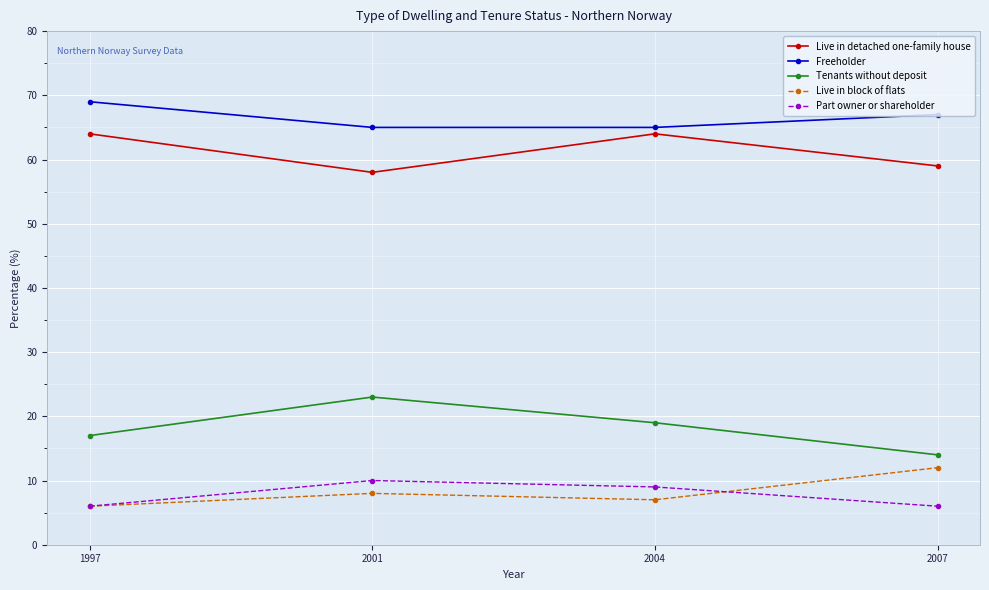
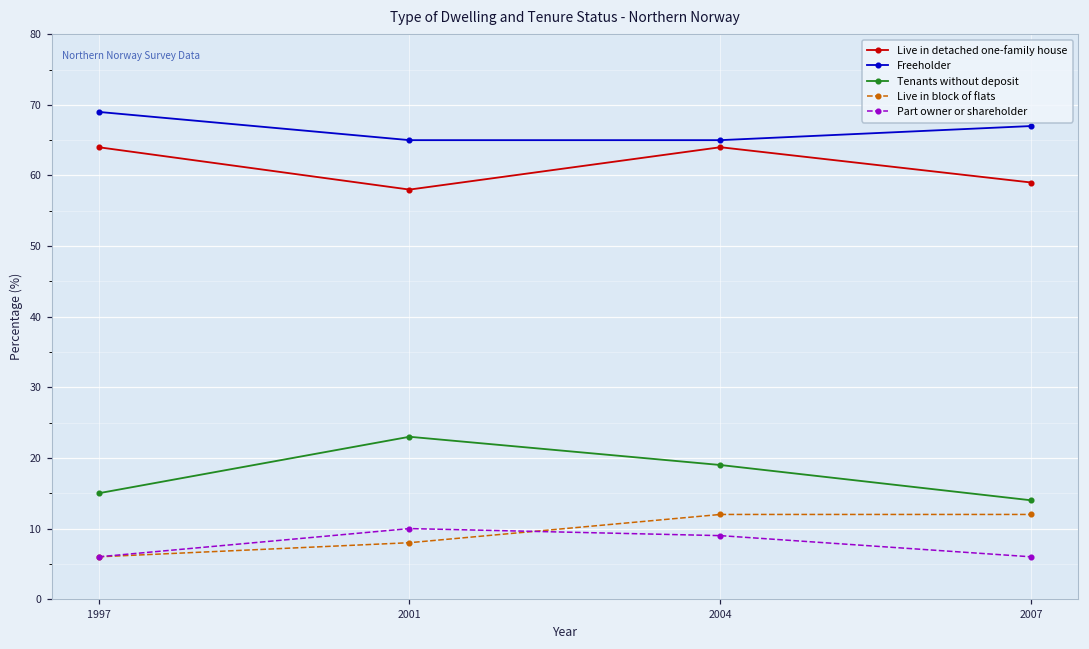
Tenants without deposit, 1997: 17 -> 15
Live in block of flats, 2004: 7 -> 12
